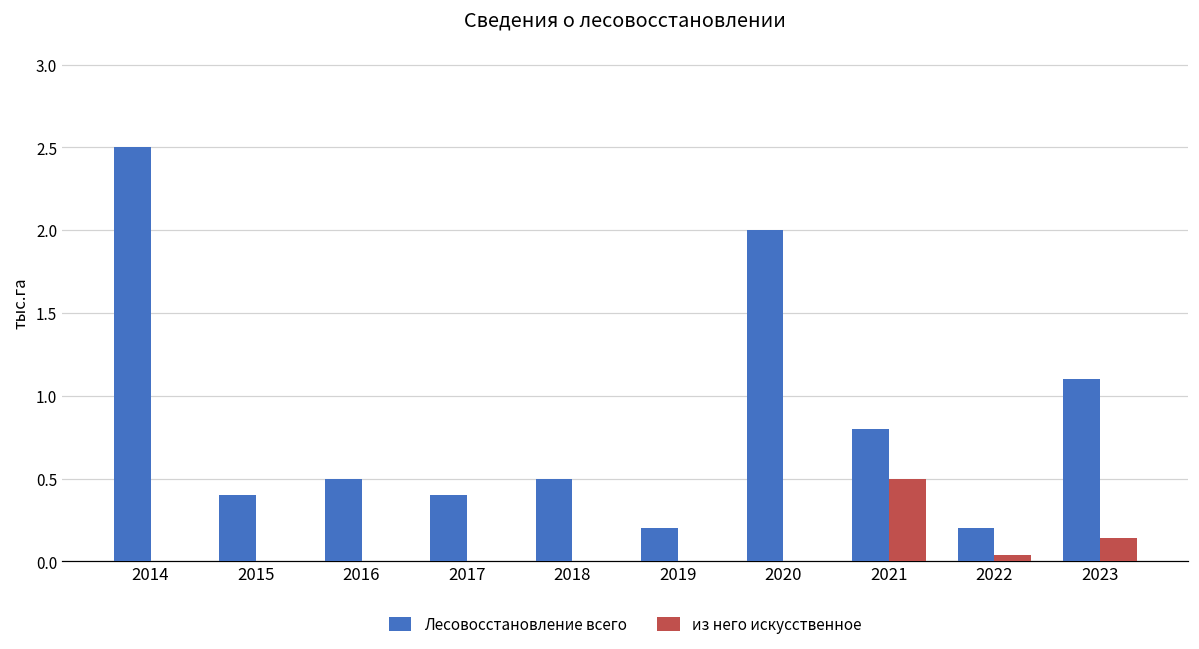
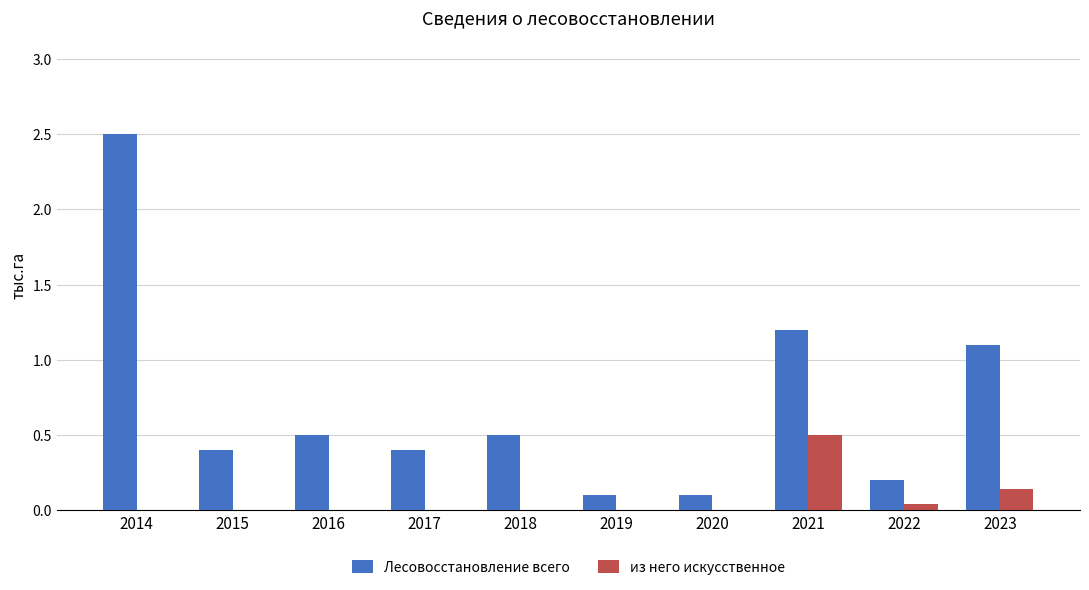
Лесовосстановление всего, 2019: 0.2 -> 0.1
Лесовосстановление всего, 2020: 2.0 -> 0.1
Лесовосстановление всего, 2021: 0.8 -> 1.2
